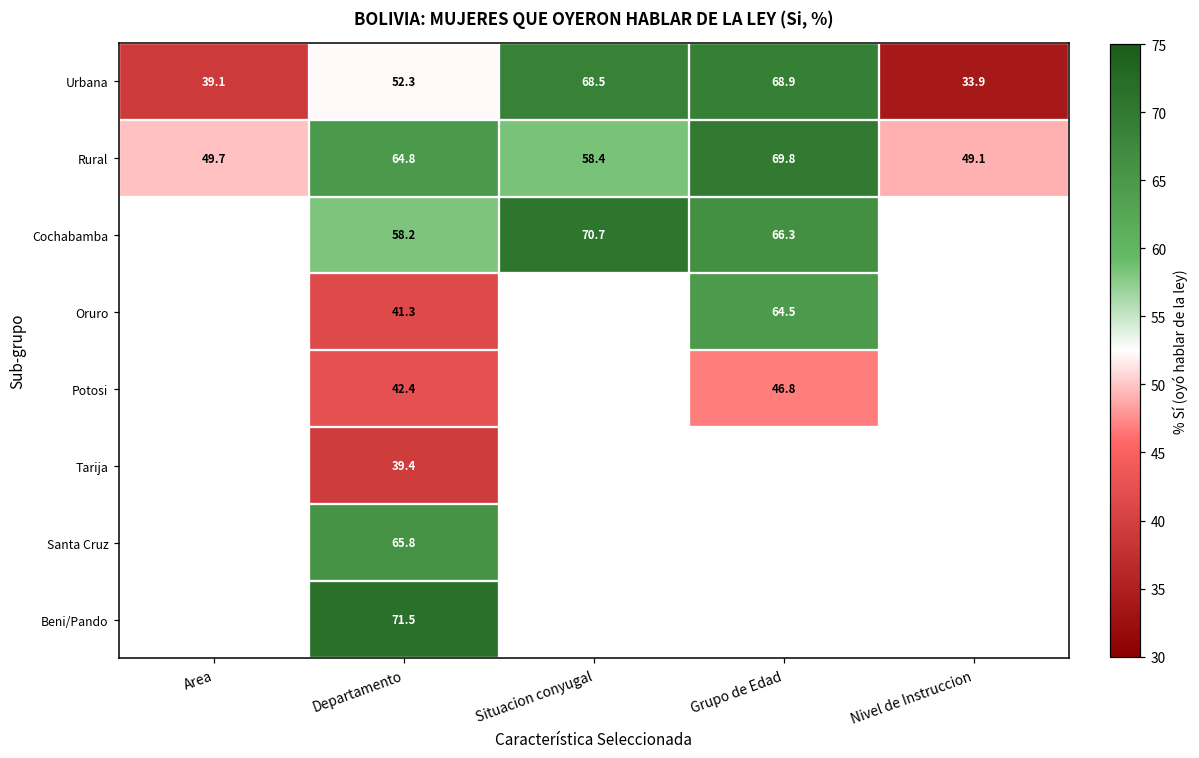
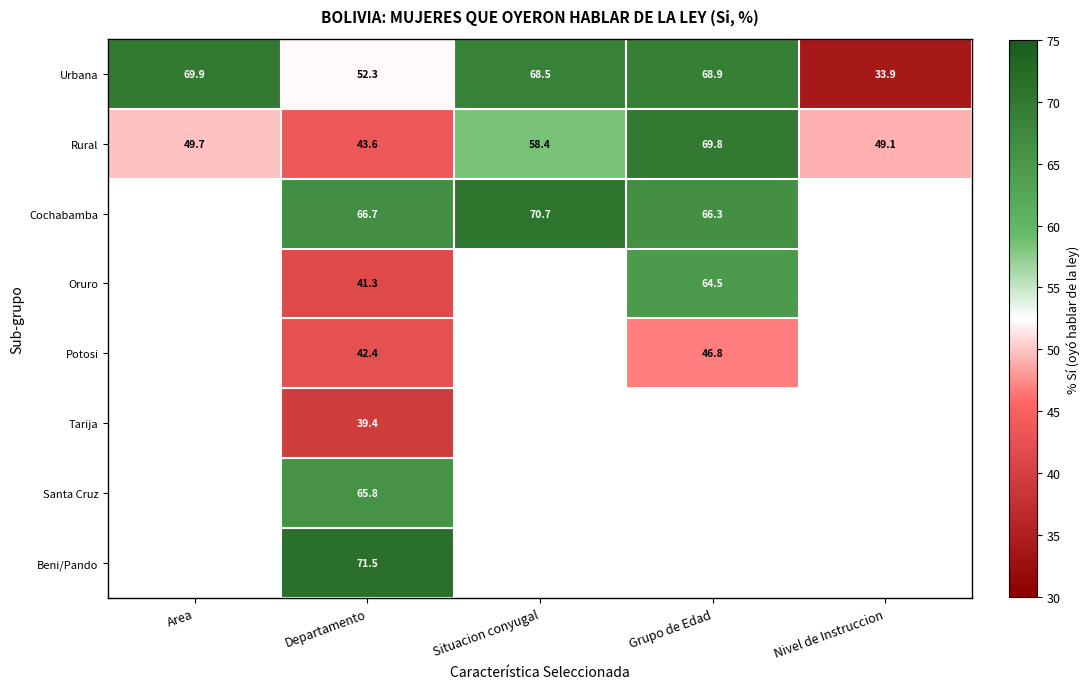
Urbana, Area: 39.1 -> 69.9
Rural, Departamento: 64.8 -> 43.6
Cochabamba, Departamento: 58.2 -> 66.7
